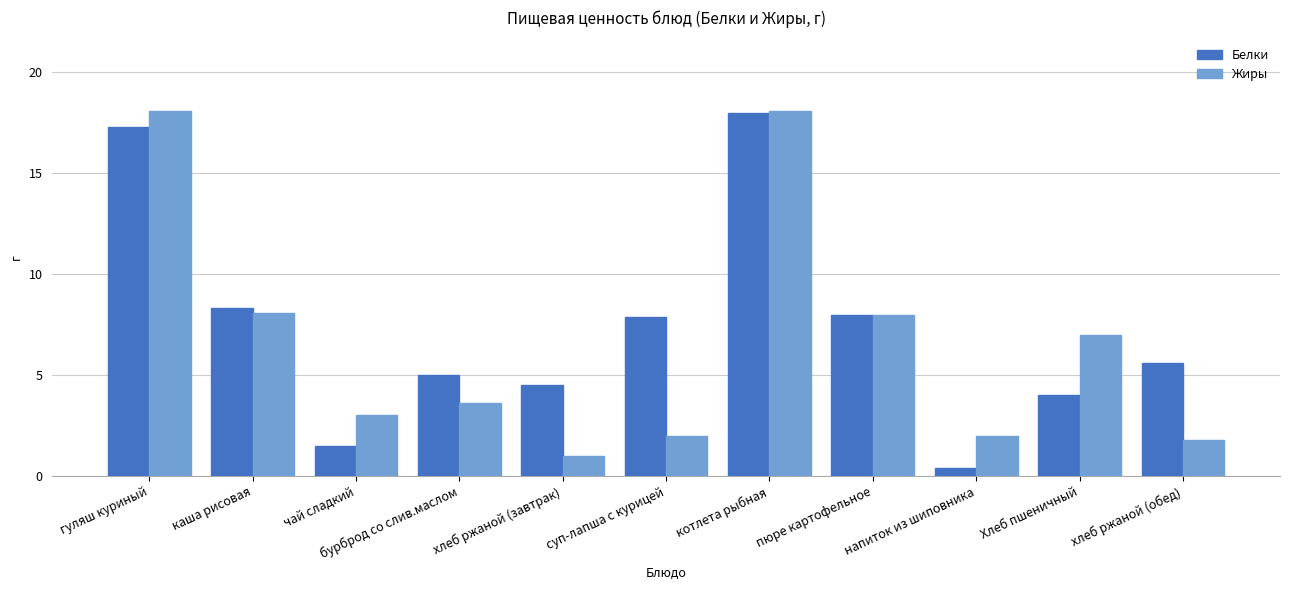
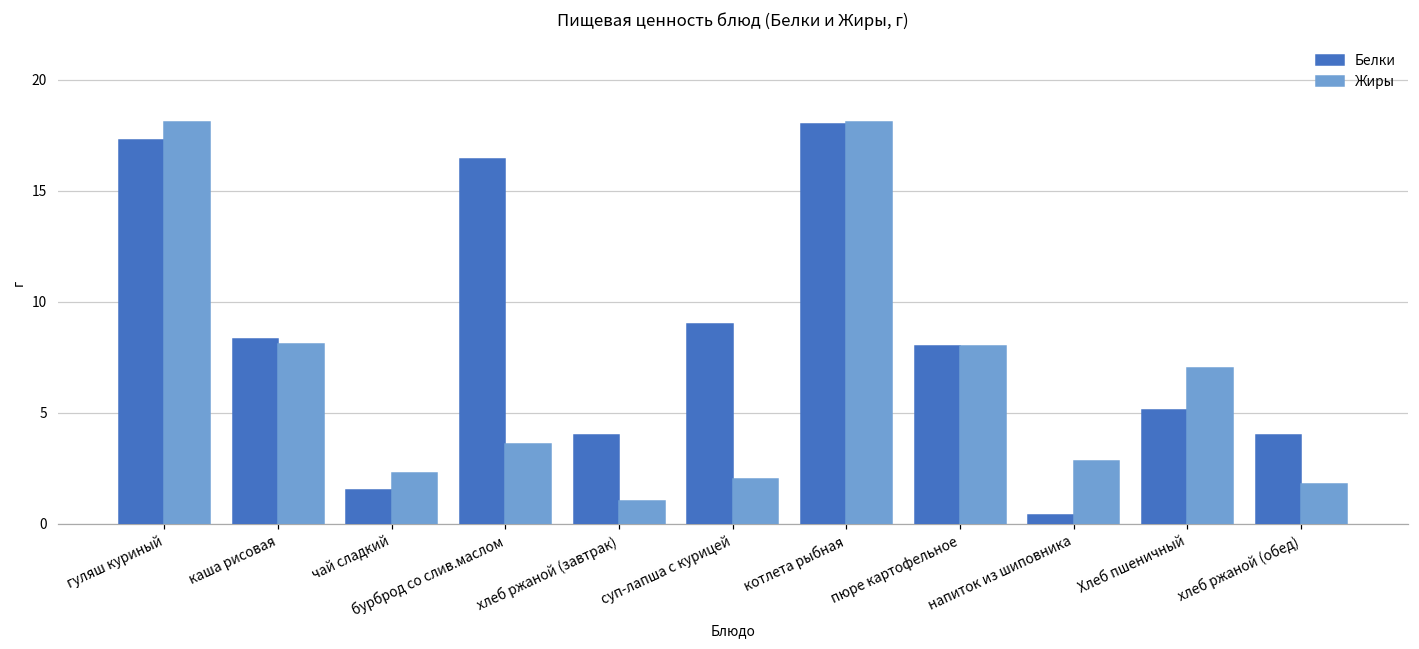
Жиры, чай сладкий: 3.0 -> 2.3
Белки, бурброд со слив.маслом: 5.0 -> 16.4
Белки, хлеб ржаной (завтрак): 4.5 -> 4.0
Белки, суп-лапша с курицей: 7.9 -> 9.0
Жиры, напиток из шиповника: 2.0 -> 2.8
Белки, Хлеб пшеничный: 4.0 -> 5.1
Белки, хлеб ржаной (обед): 5.6 -> 4.0
